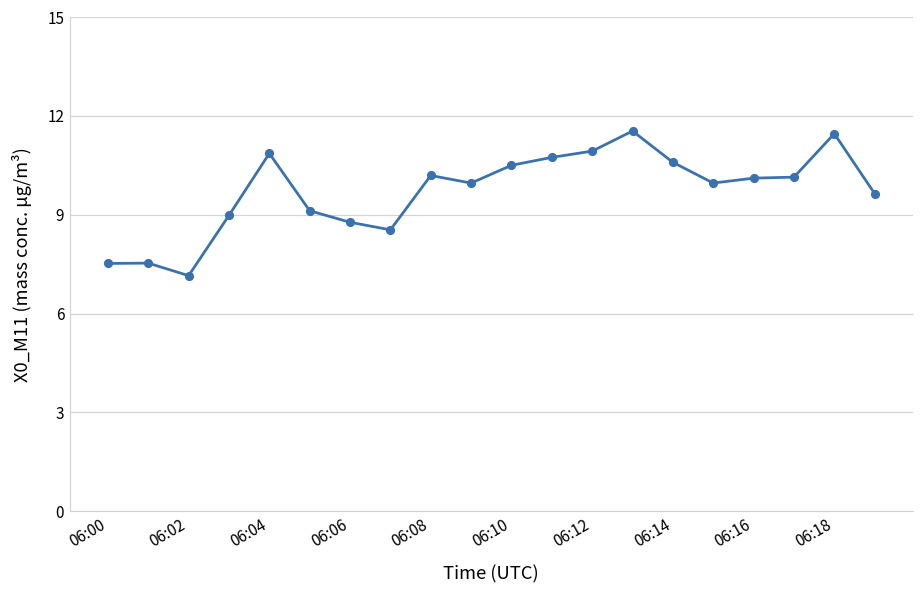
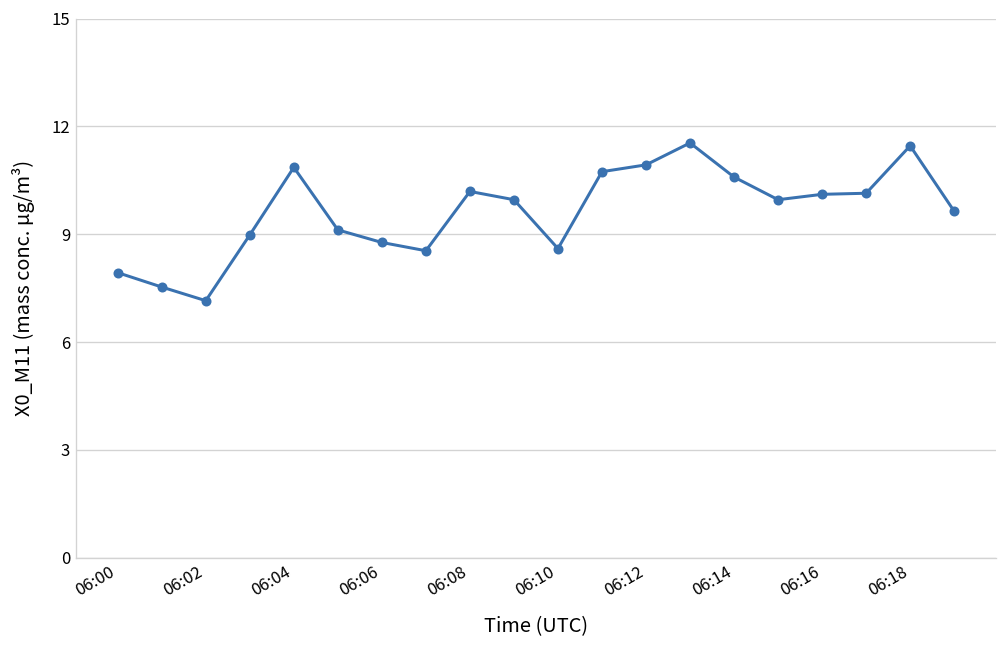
06:00: 7.5 -> 7.9
06:10: 10.5 -> 8.6
